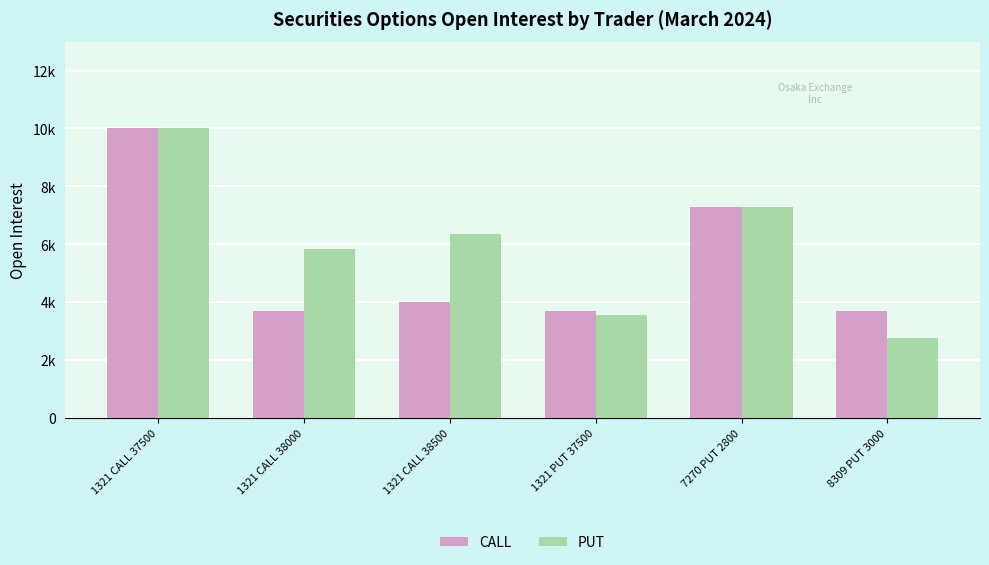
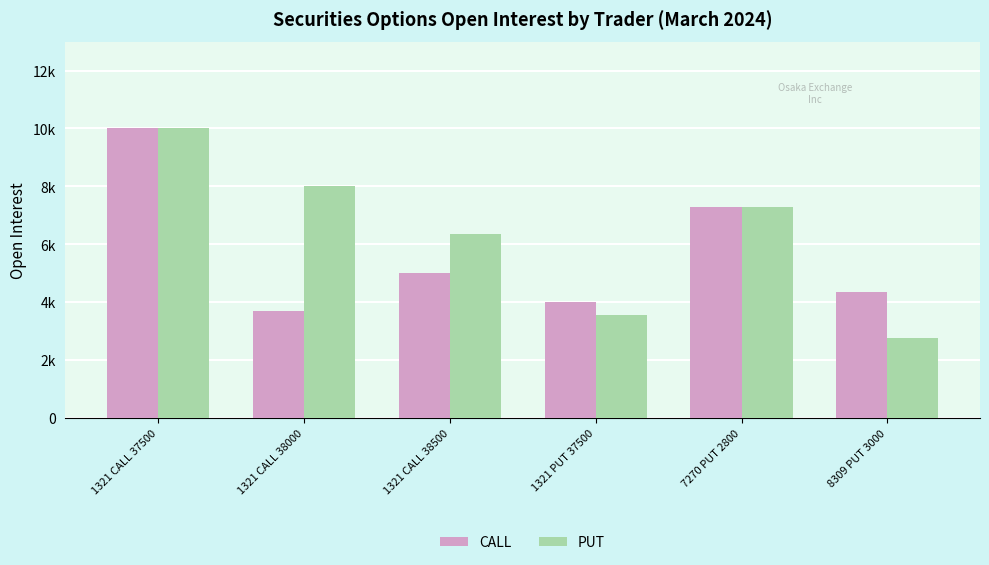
PUT, 1321 CALL 38000: 5800 -> 8000
CALL, 1321 CALL 38500: 4000 -> 5000
CALL, 1321 PUT 37500: 3700 -> 4000
CALL, 8309 PUT 3000: 3700 -> 4400
